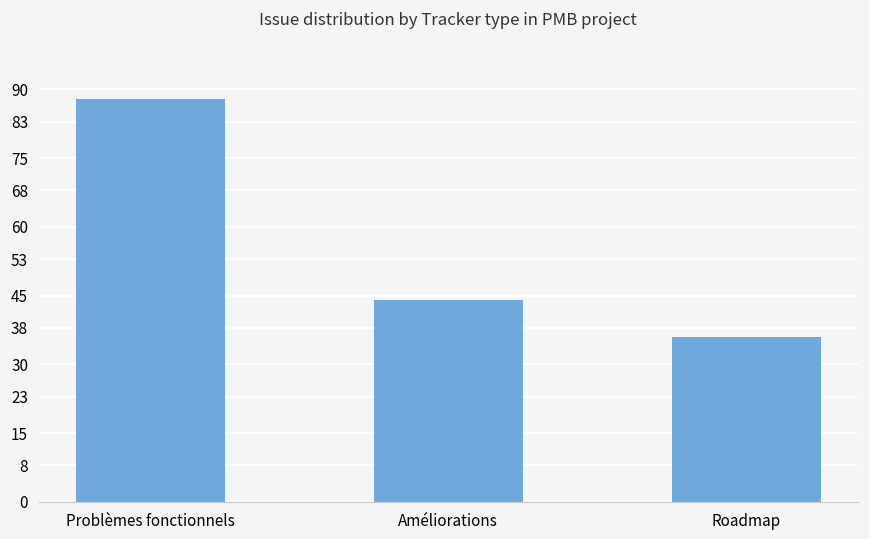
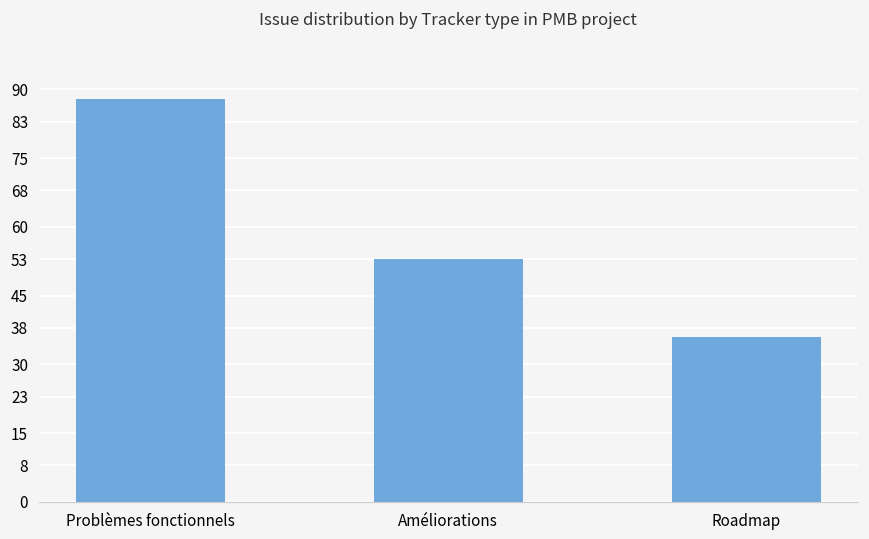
Améliorations: 44 -> 53
